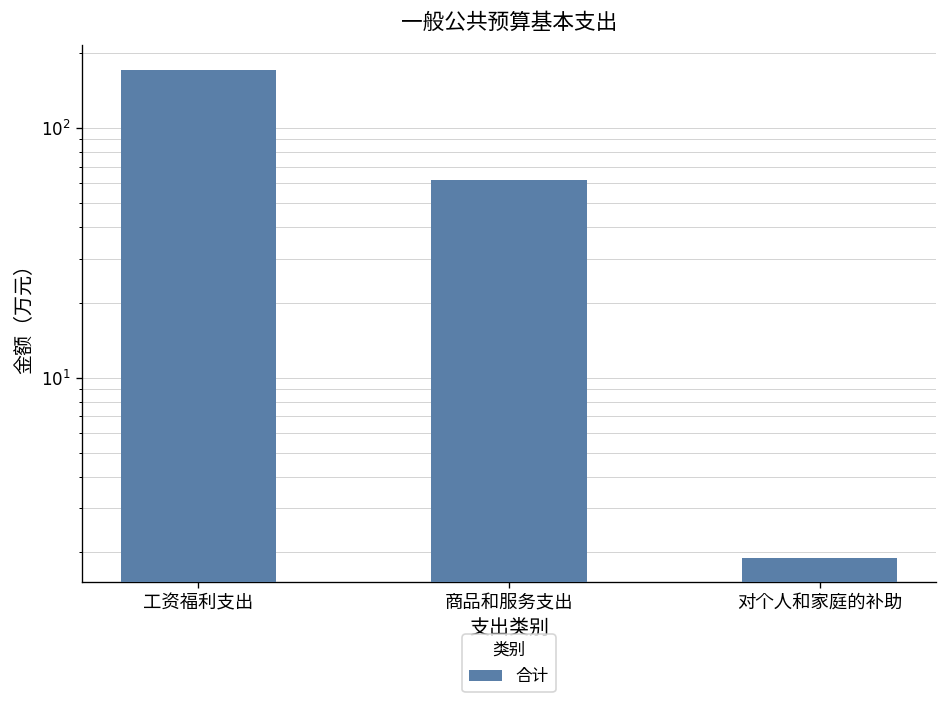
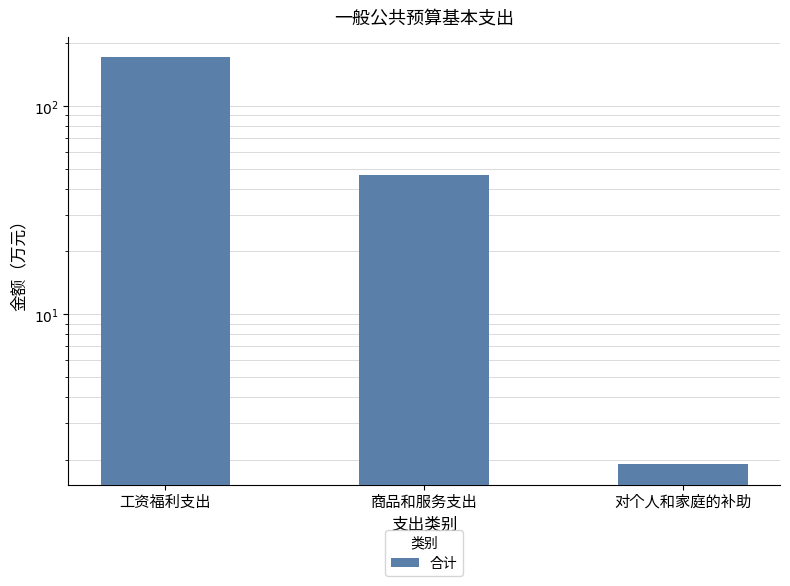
商品和服务支出: 62 -> 46
